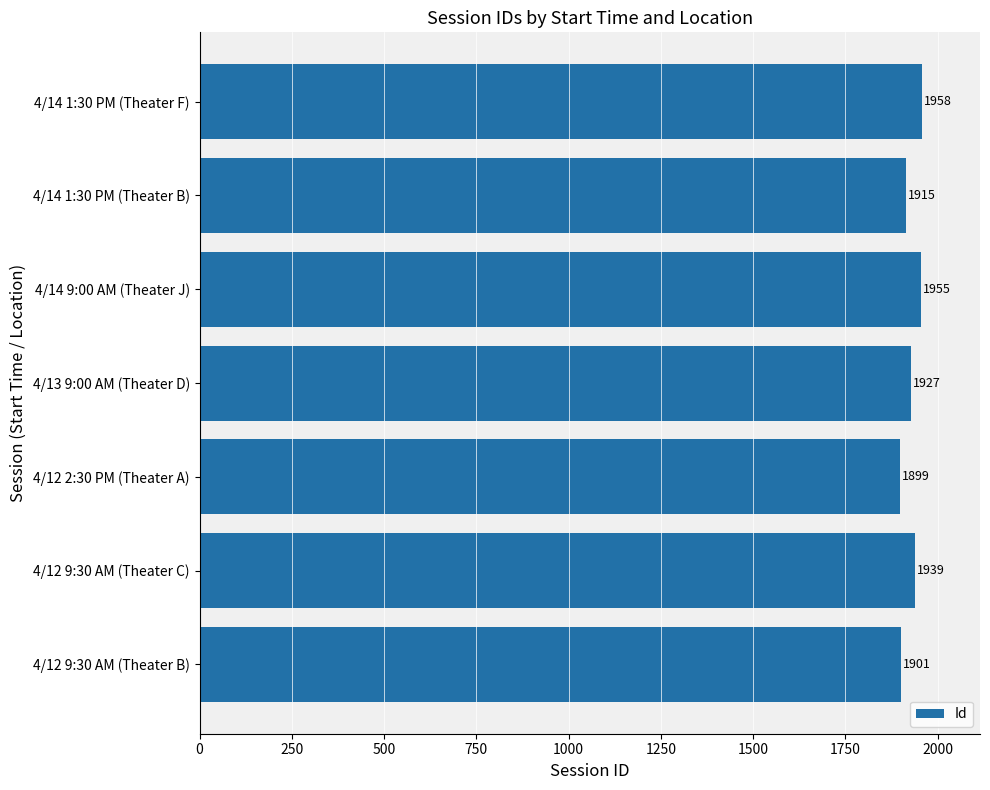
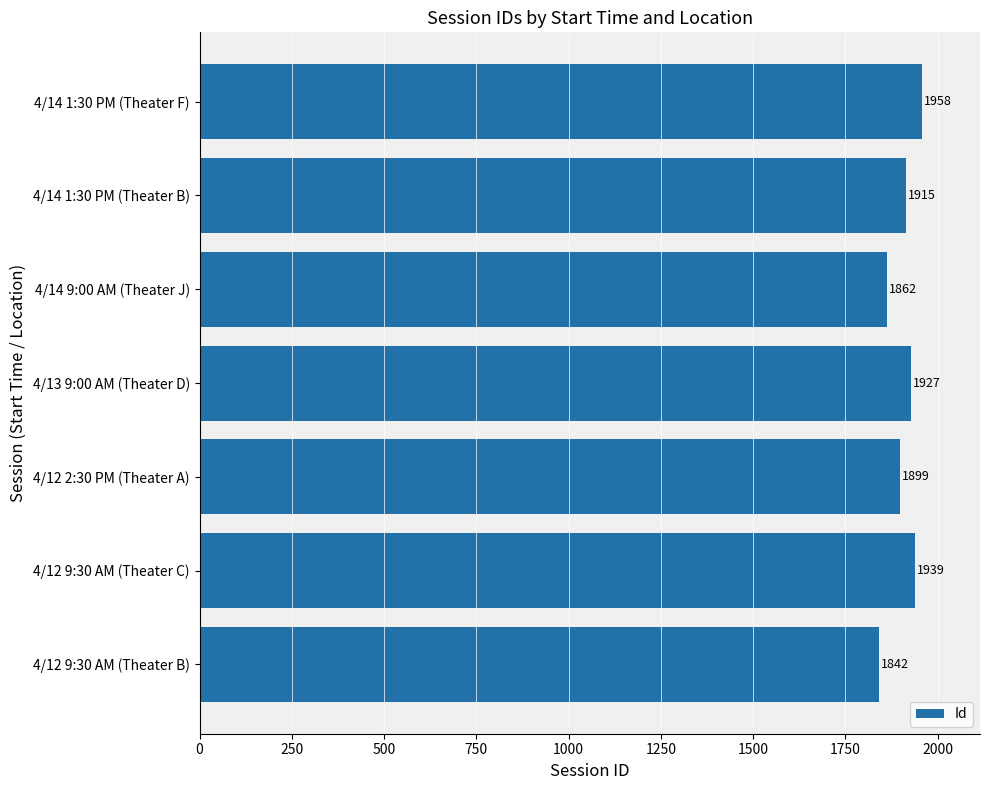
4/14 9:00 AM (Theater J): 1955 -> 1862
4/12 9:30 AM (Theater B): 1901 -> 1842
